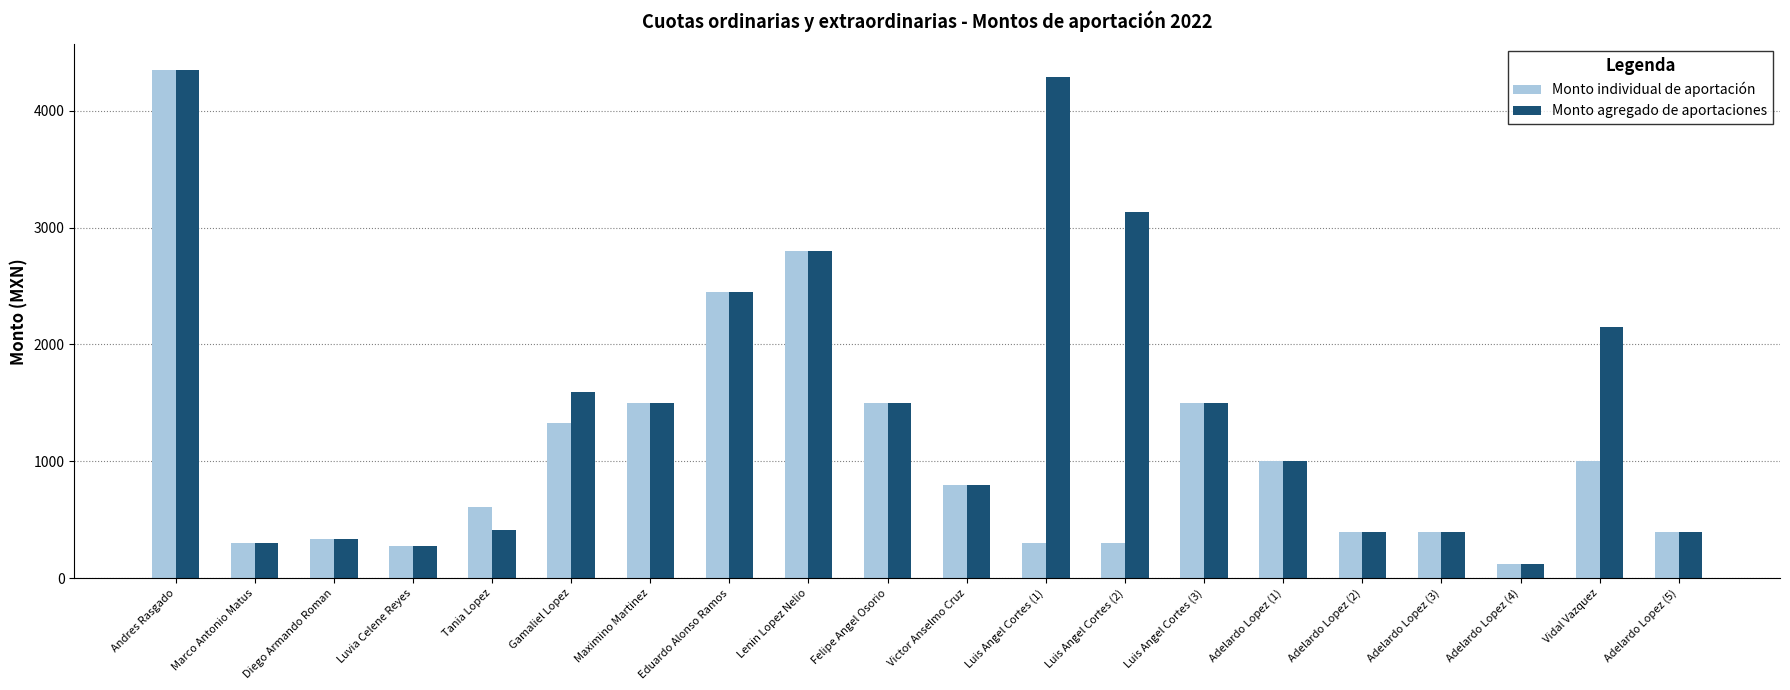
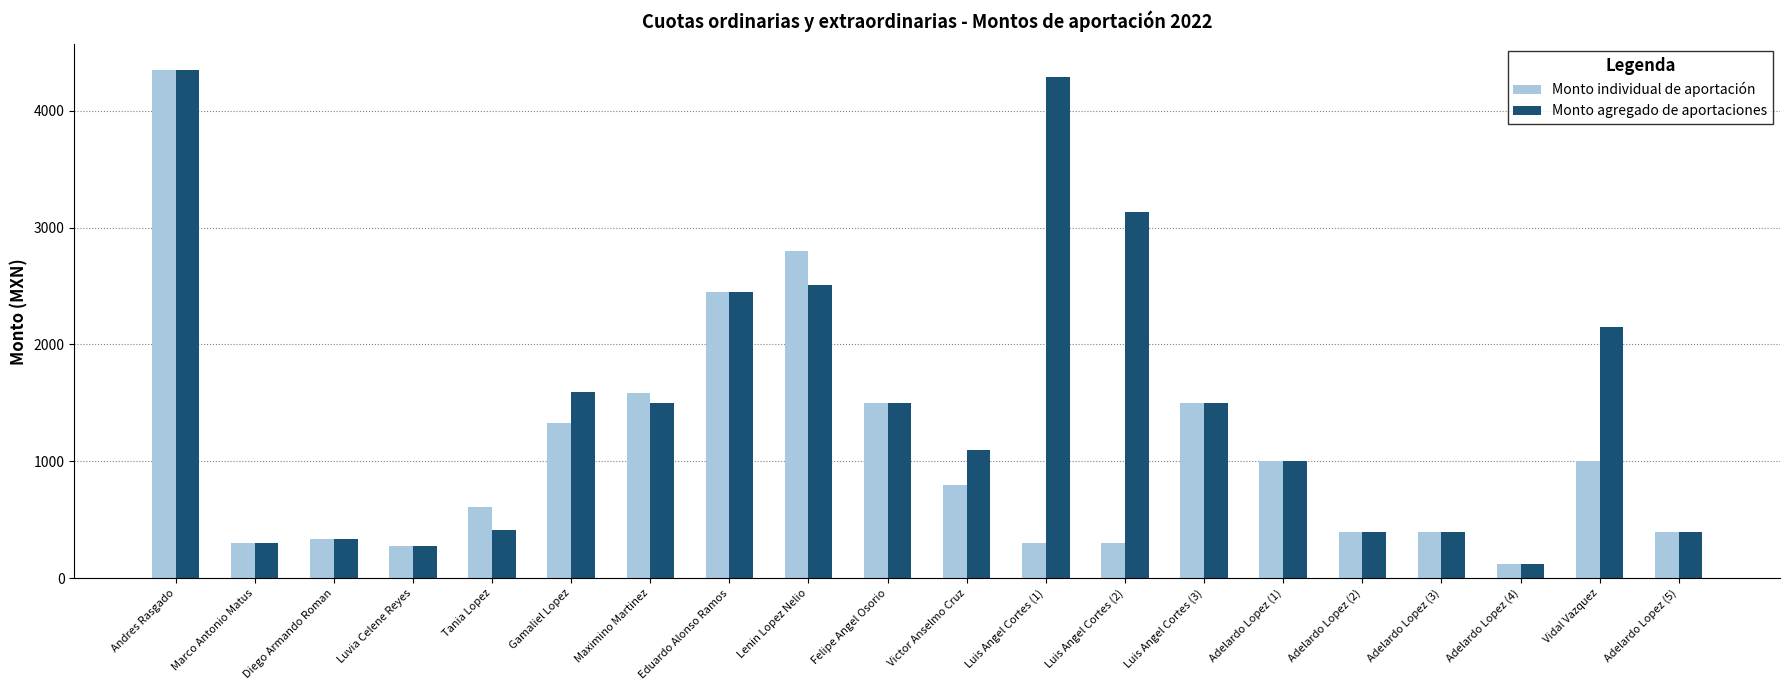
Monto individual de aportación, Maximino Martinez: 1500 -> 1580
Monto agregado de aportaciones, Lenin Lopez Nelio: 2800 -> 2510
Monto agregado de aportaciones, Victor Anselmo Cruz: 800 -> 1100
